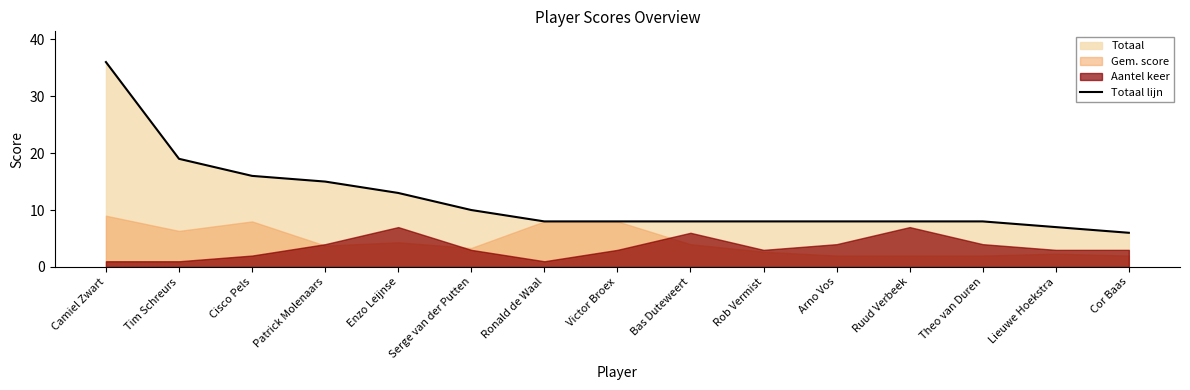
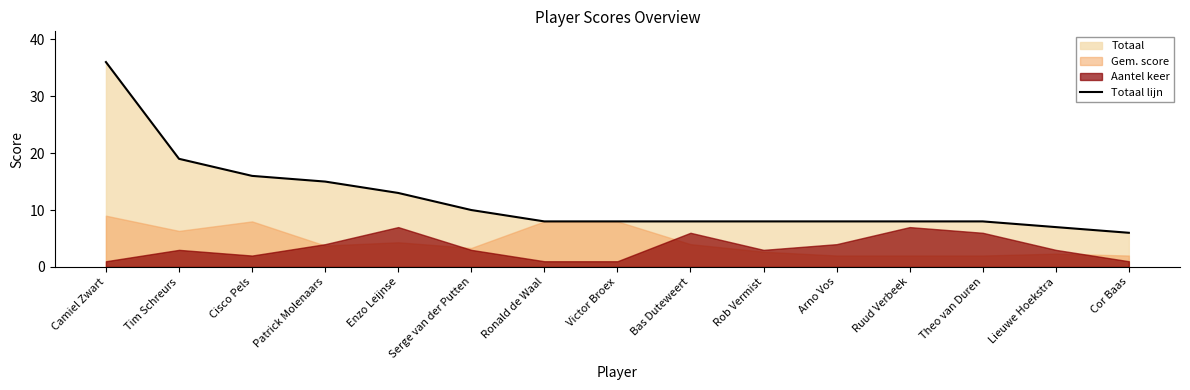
Aantel keer, Tim Schreurs: 1 -> 3
Aantel keer, Victor Broex: 3 -> 1
Aantel keer, Theo van Duren: 4 -> 6
Aantel keer, Cor Baas: 3 -> 1
